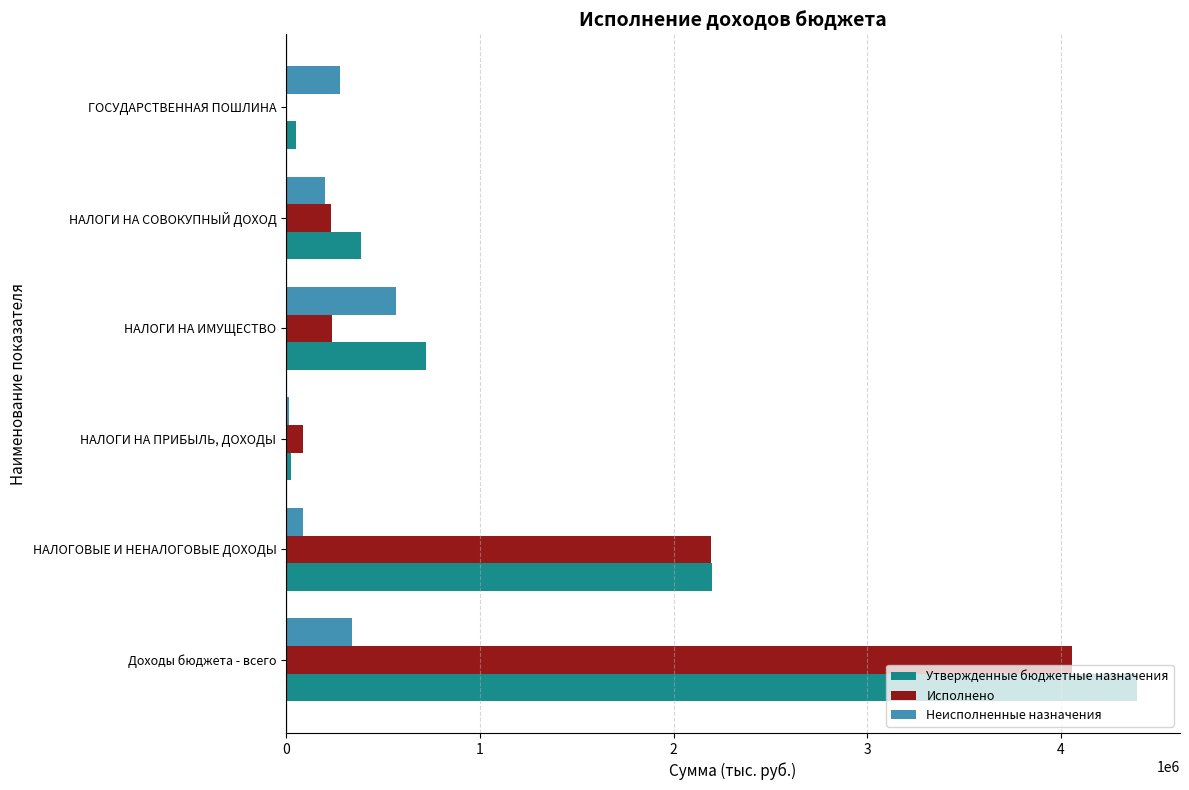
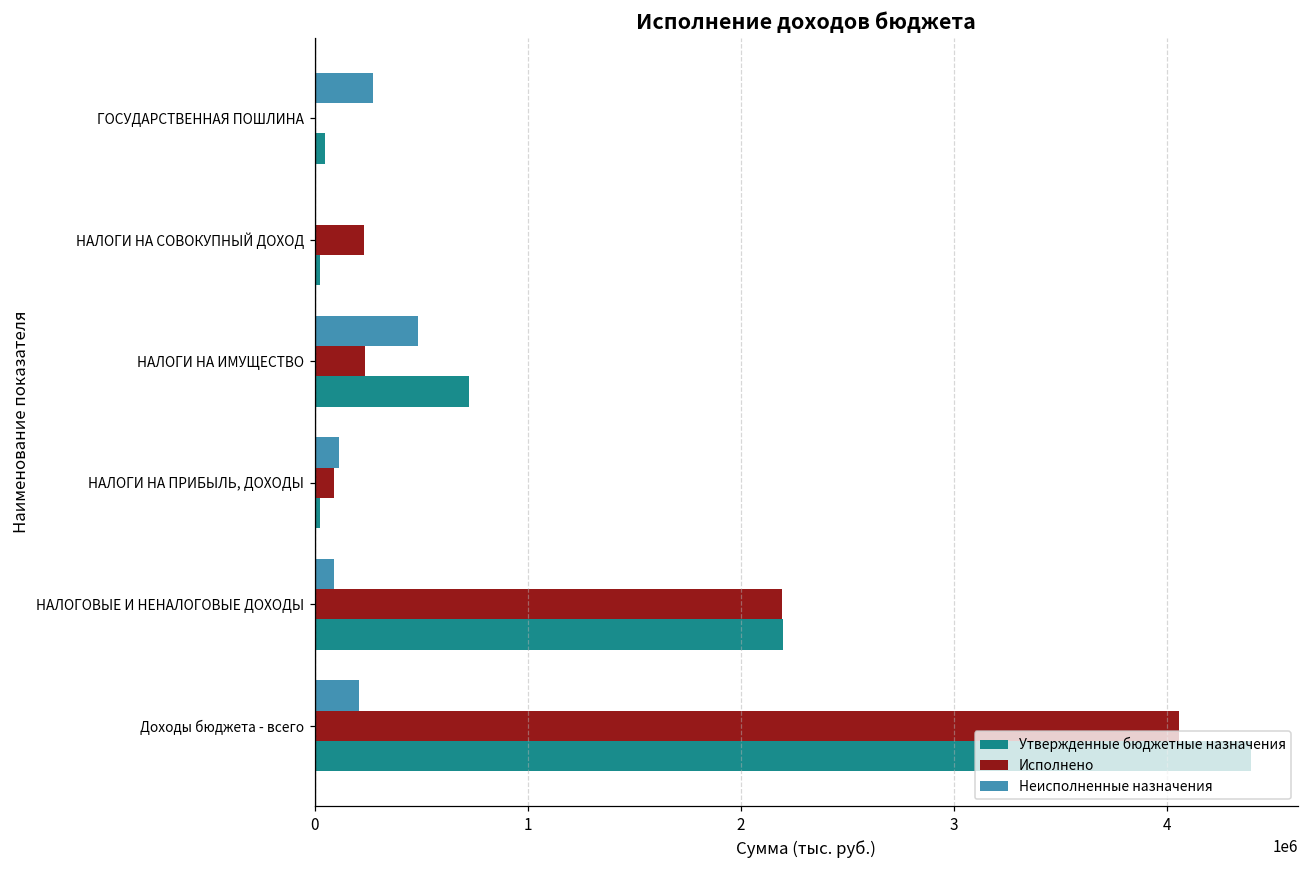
Неисполненные назначения, НАЛОГИ НА СОВОКУПНЫЙ ДОХОД: 200000 -> 10000
Утвержденные бюджетные назначения, НАЛОГИ НА СОВОКУПНЫЙ ДОХОД: 390000 -> 30000
Неисполненные назначения, НАЛОГИ НА ИМУЩЕСТВО: 570000 -> 490000
Неисполненные назначения, НАЛОГИ НА ПРИБЫЛЬ, ДОХОДЫ: 10000 -> 110000
Неисполненные назначения, Доходы бюджета - всего: 340000 -> 210000
